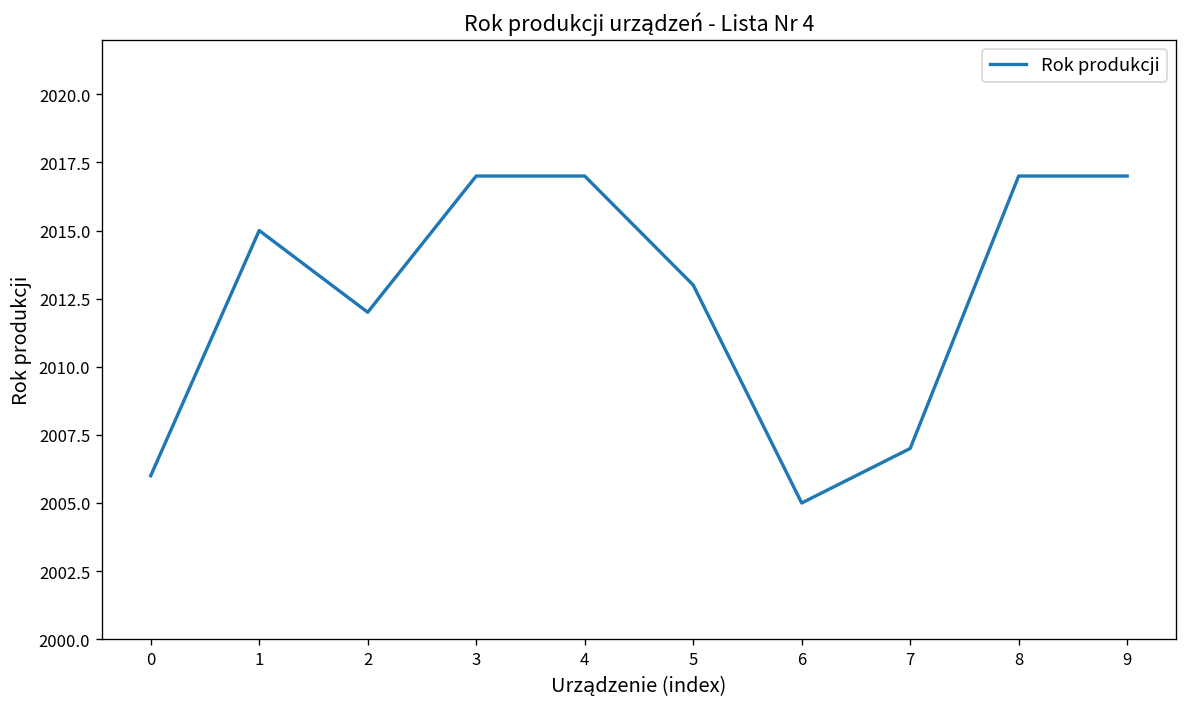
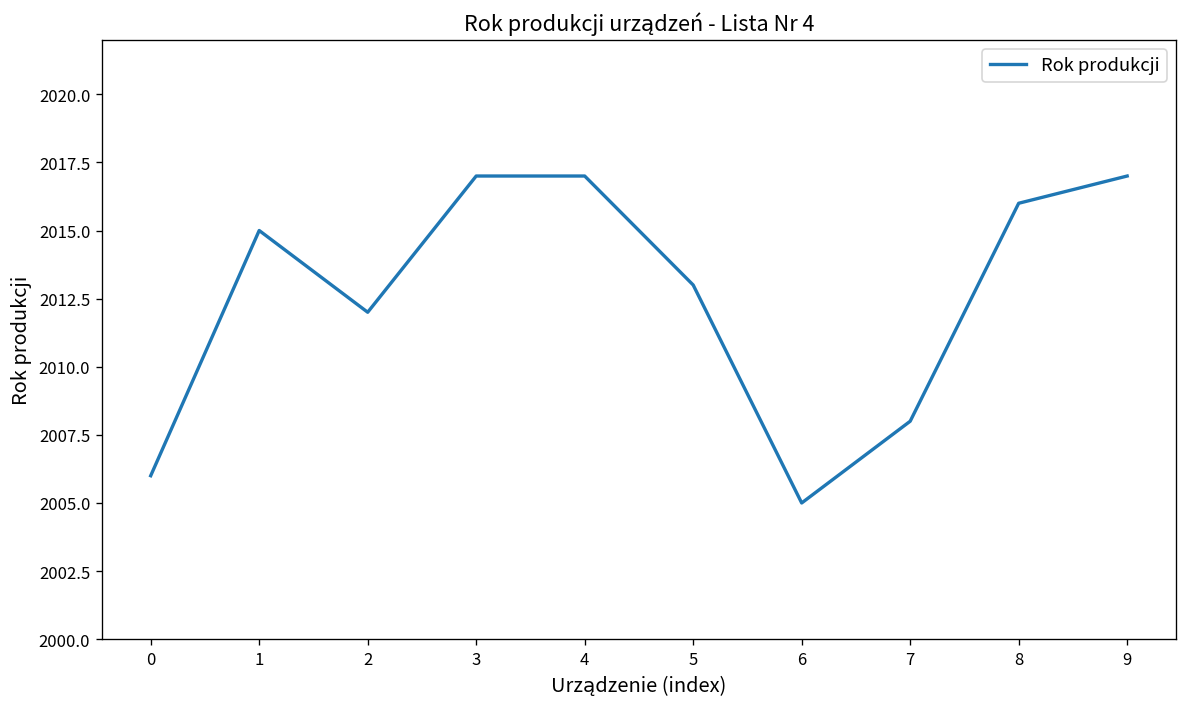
7: 2007 -> 2008
8: 2017 -> 2016
